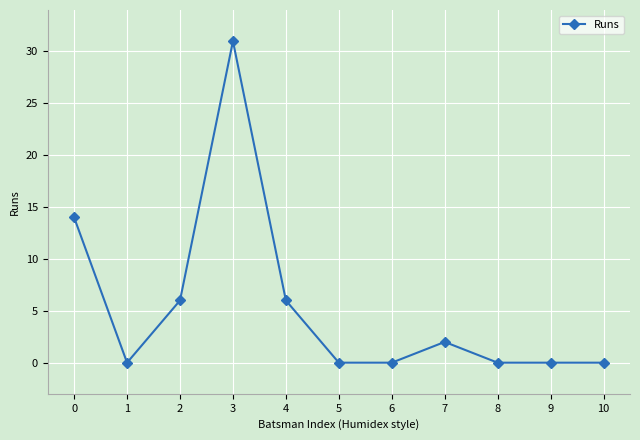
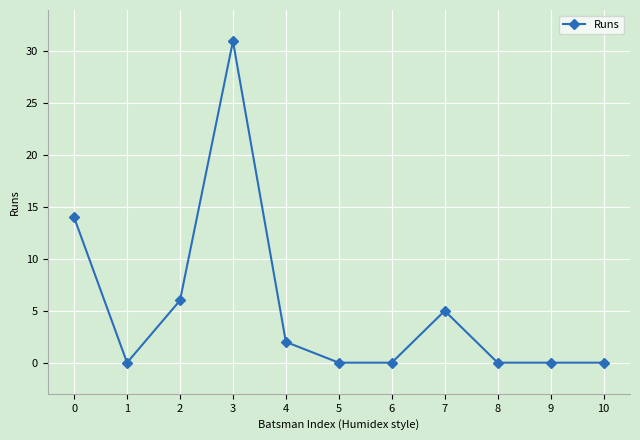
4: 6 -> 2
7: 2 -> 5
